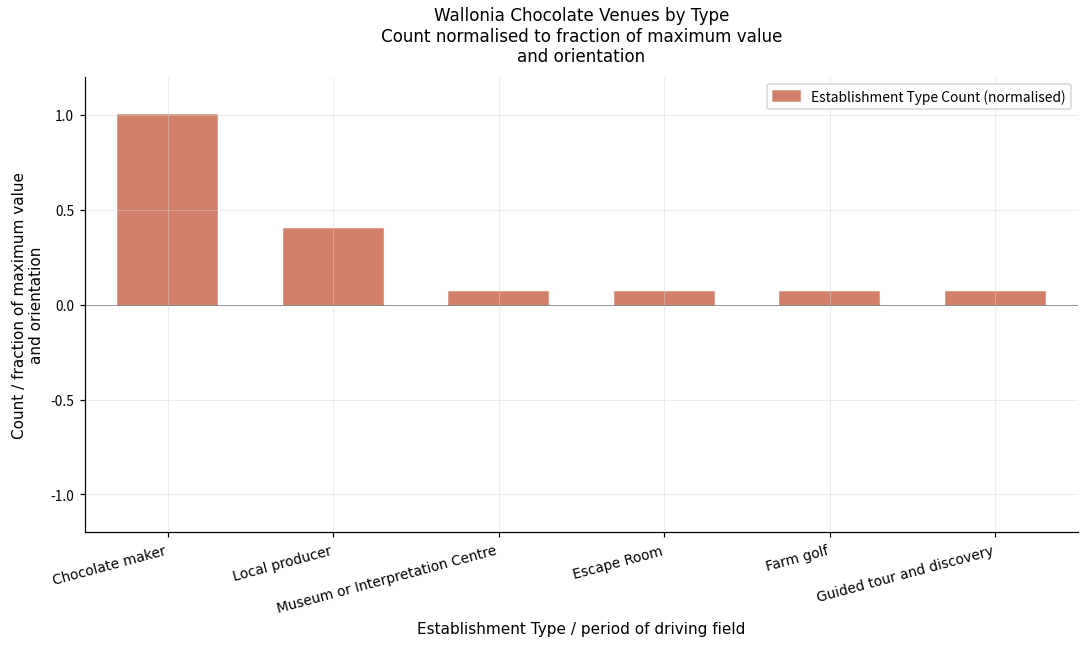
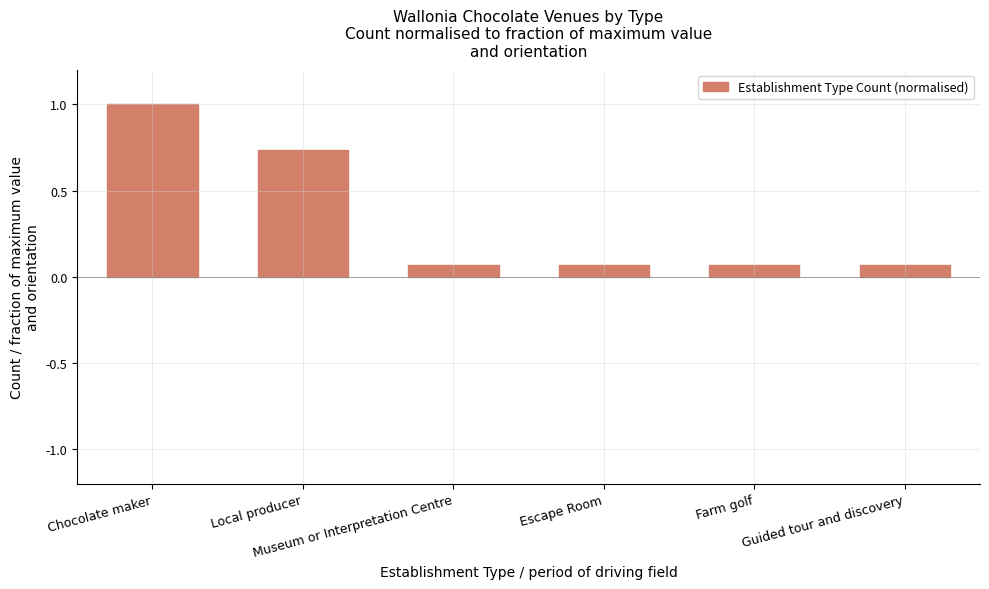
Local producer: 0.40 -> 0.73
